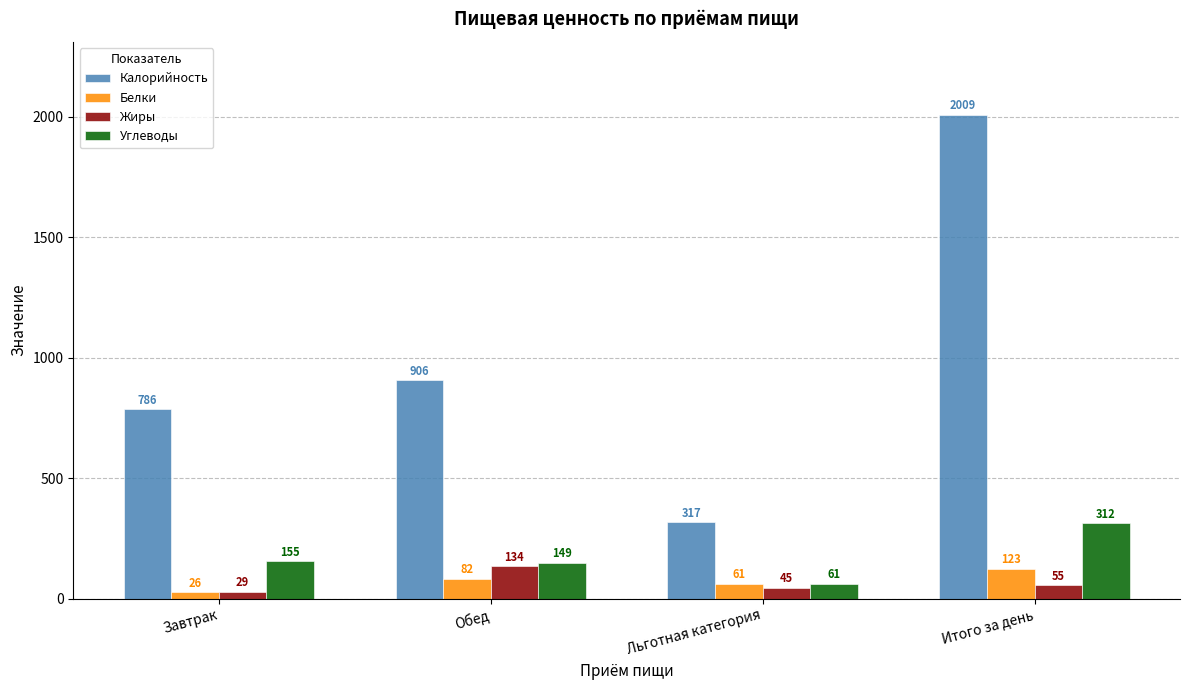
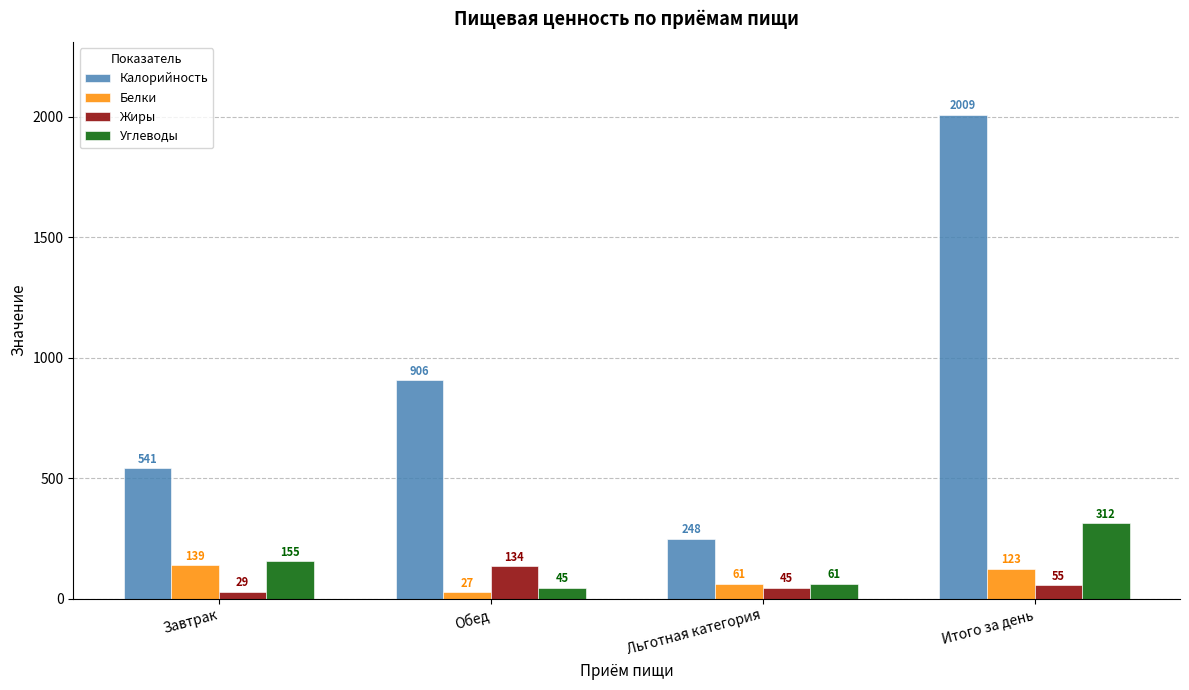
Калорийность, Завтрак: 786 -> 541
Белки, Завтрак: 26 -> 139
Белки, Обед: 82 -> 27
Углеводы, Обед: 149 -> 45
Калорийность, Льготная категория: 317 -> 248
